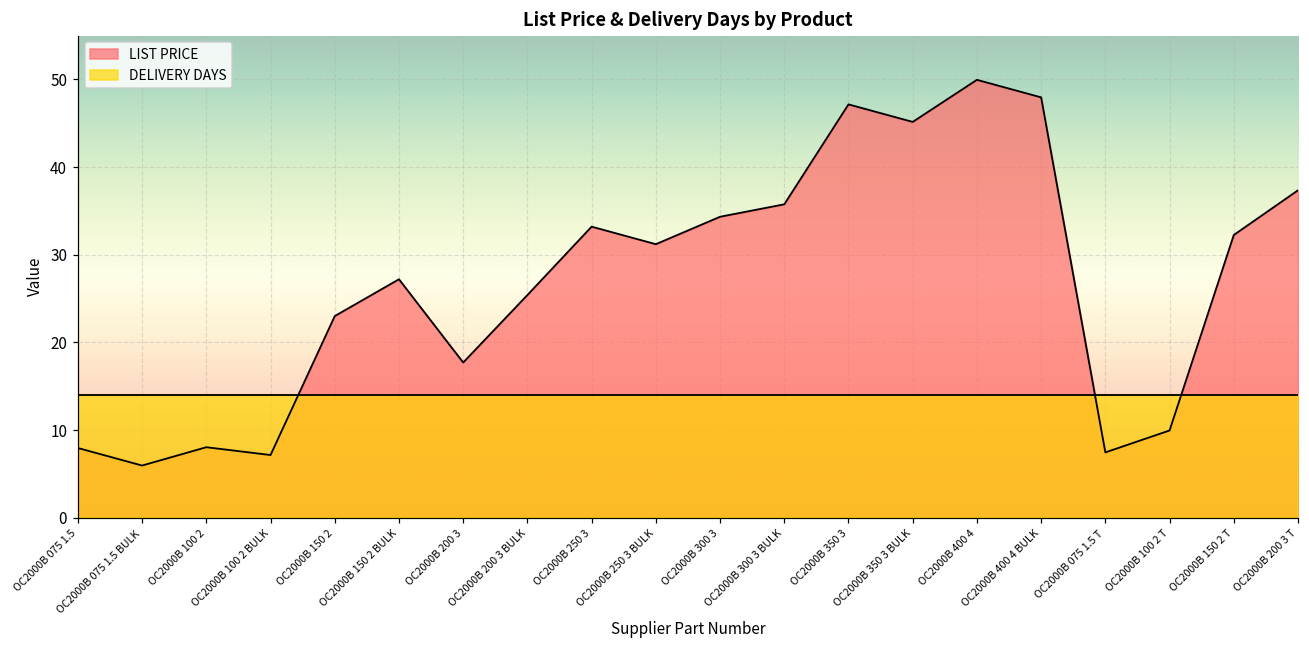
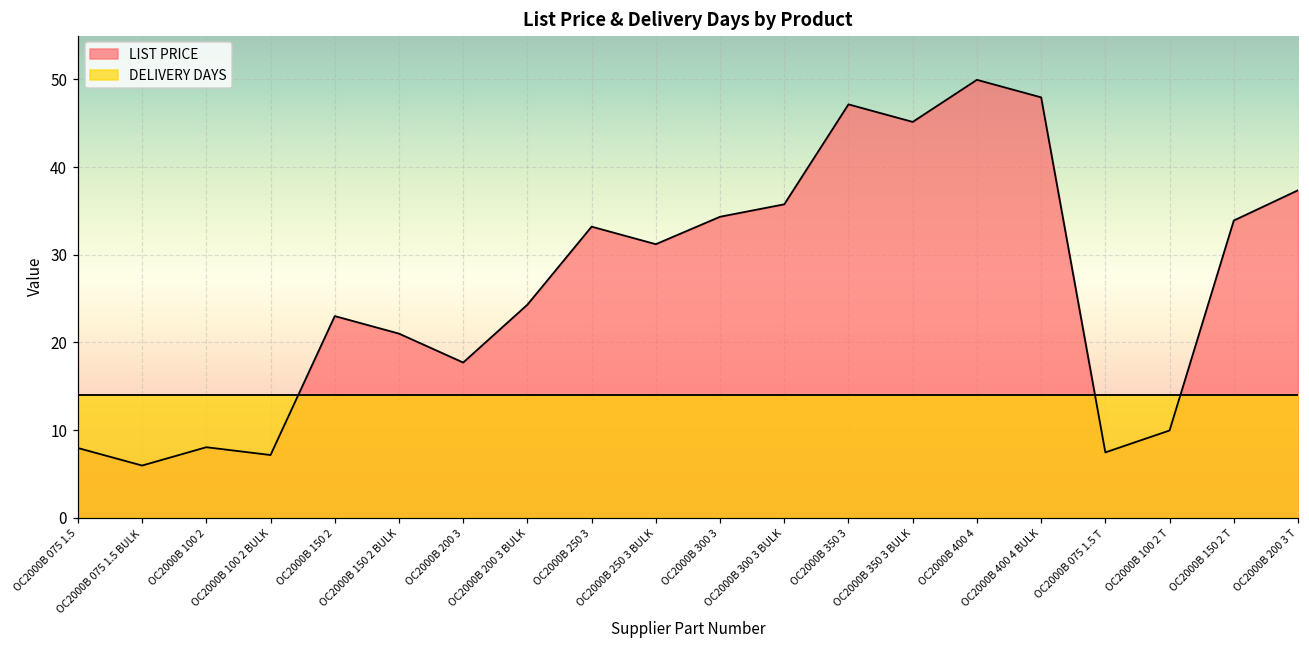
LIST PRICE, OC2000B 150 2 BULK: 27 -> 21
LIST PRICE, OC2000B 200 3 BULK: 25 -> 24
LIST PRICE, OC2000B 150 2 T: 32 -> 34
